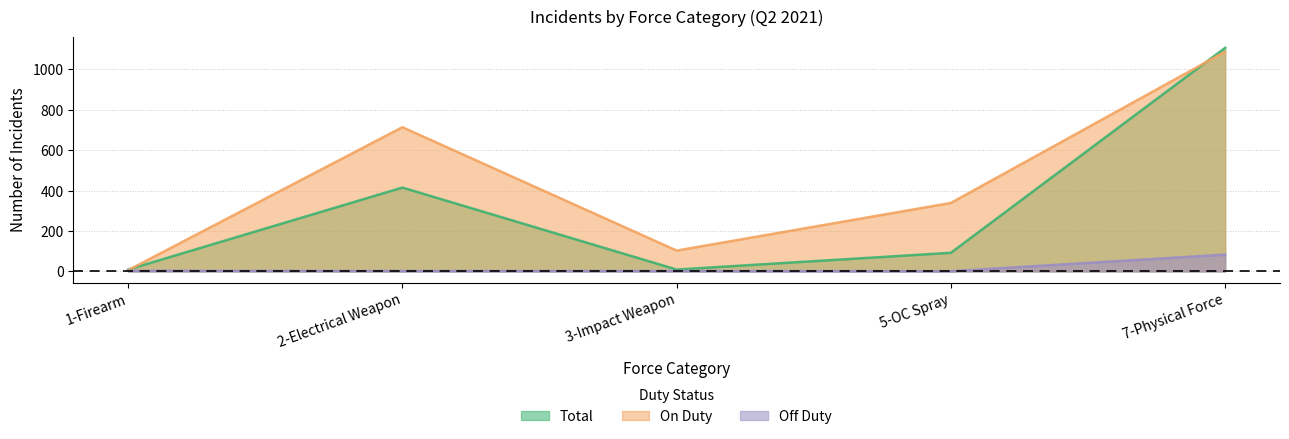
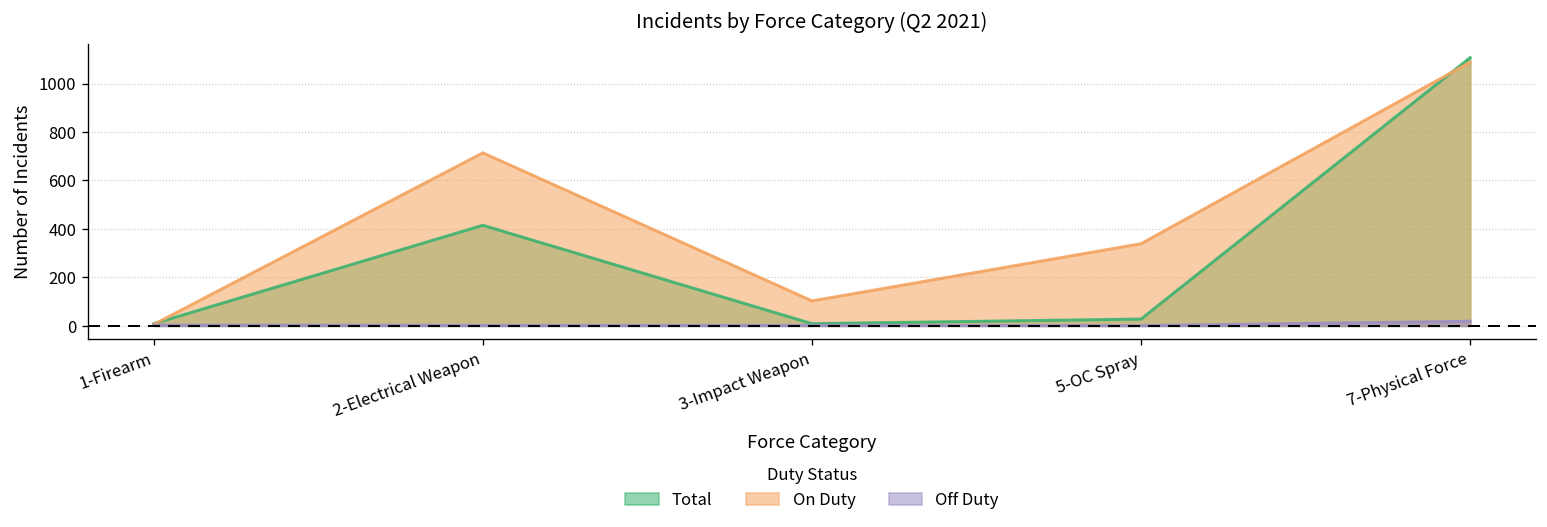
Total, 5-OC Spray: 90 -> 30
Off Duty, 7-Physical Force: 80 -> 20
